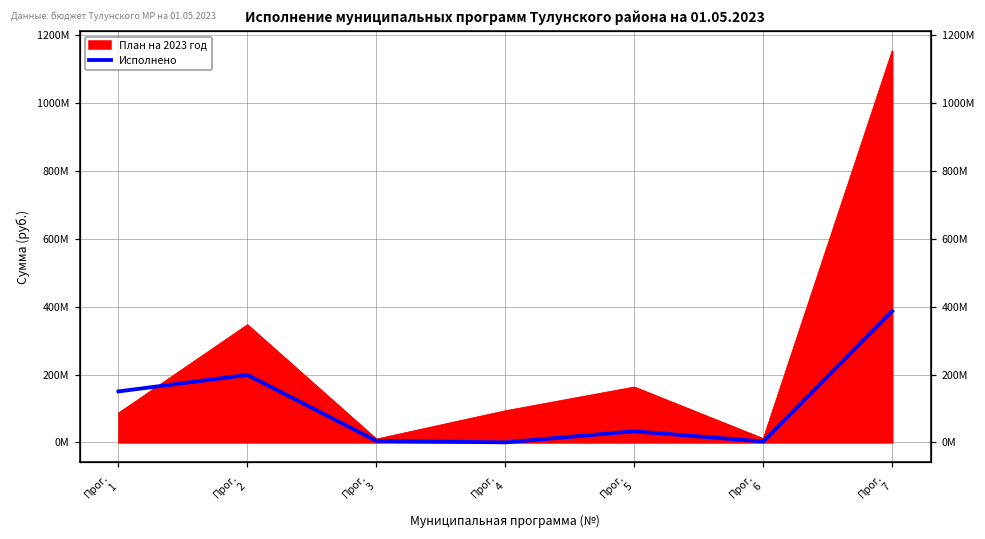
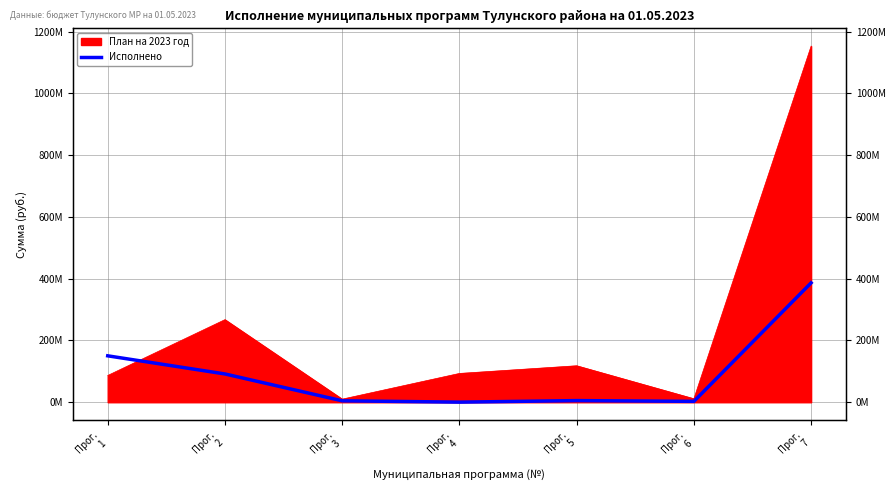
План на 2023 год, Прог. 2: 350000000 -> 270000000
Исполнено, Прог. 2: 200000000 -> 90000000
План на 2023 год, Прог. 5: 160000000 -> 120000000
Исполнено, Прог. 5: 30000000 -> 10000000
